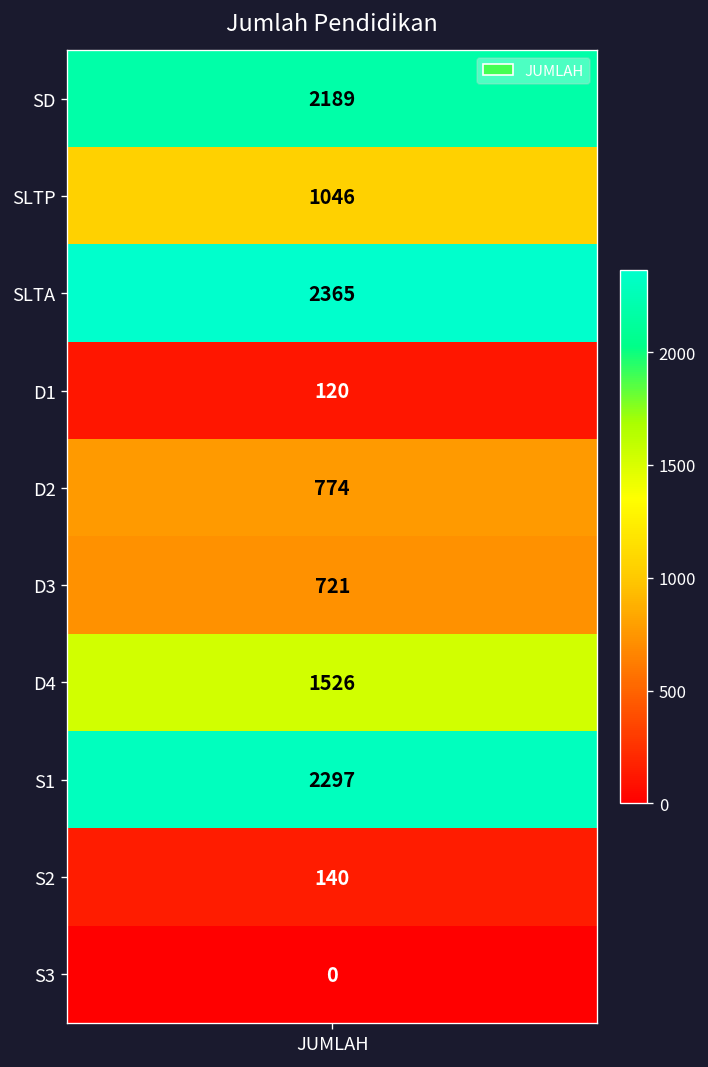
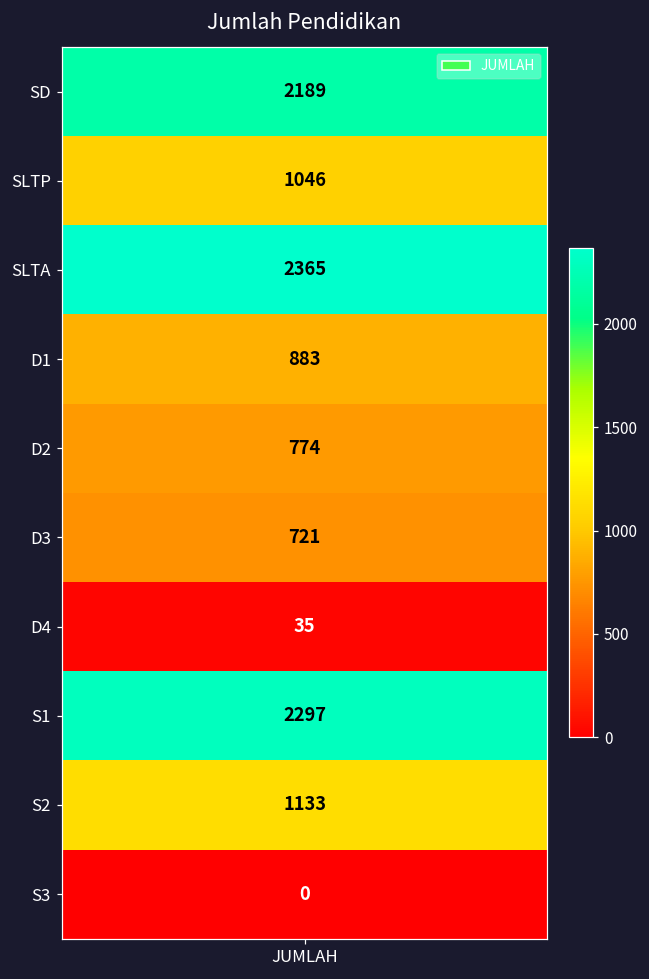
D1, JUMLAH: 120 -> 883
D4, JUMLAH: 1526 -> 35
S2, JUMLAH: 140 -> 1133
